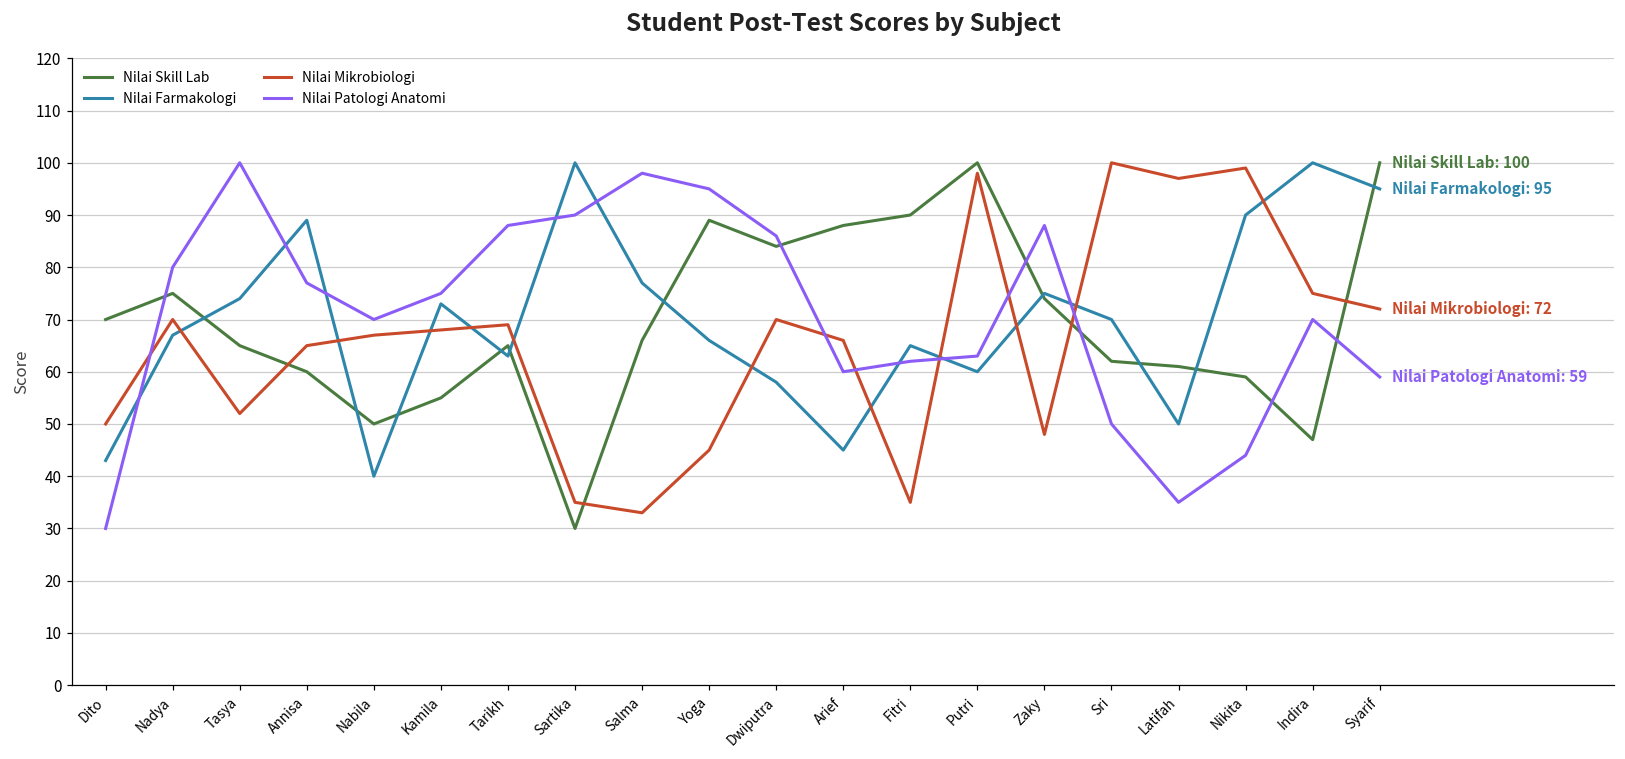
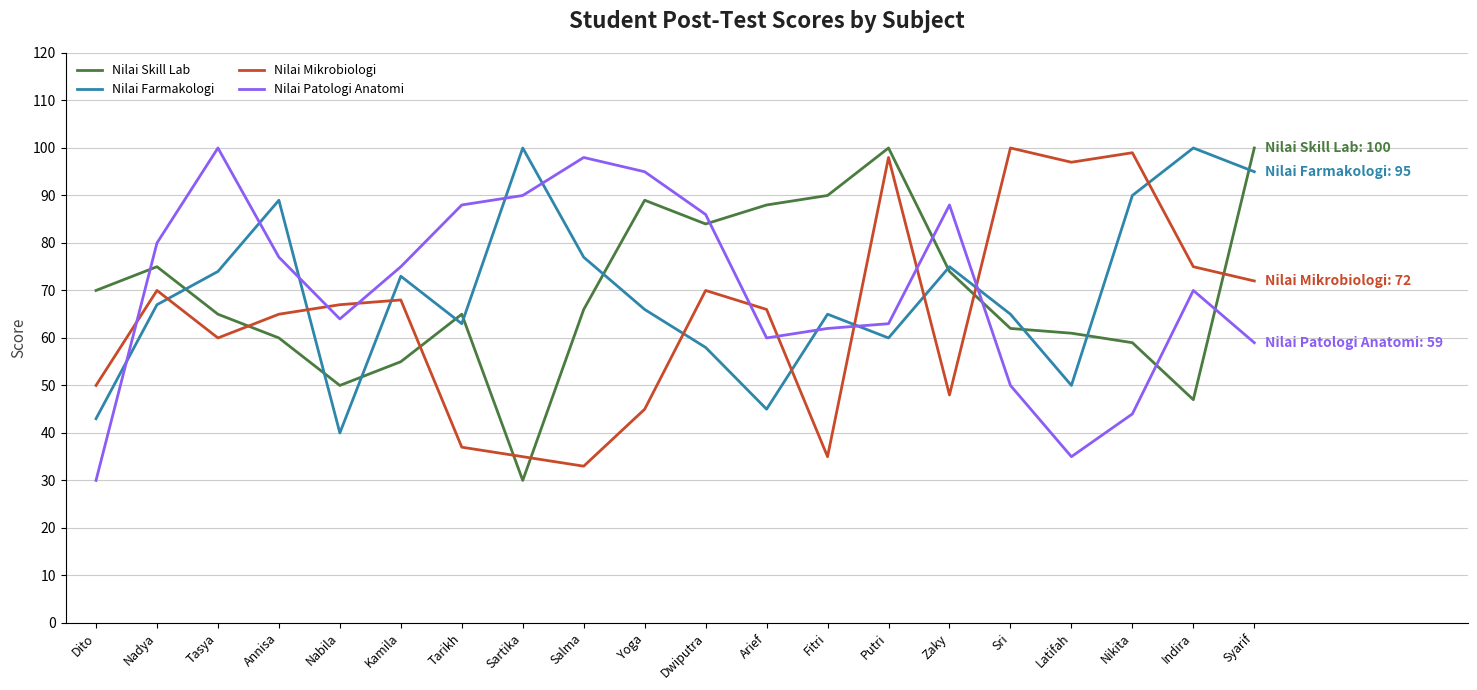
Nilai Mikrobiologi, Tasya: 52 -> 60
Nilai Patologi Anatomi, Nabila: 70 -> 64
Nilai Mikrobiologi, Tarikh: 69 -> 37
Nilai Farmakologi, Sri: 70 -> 65
